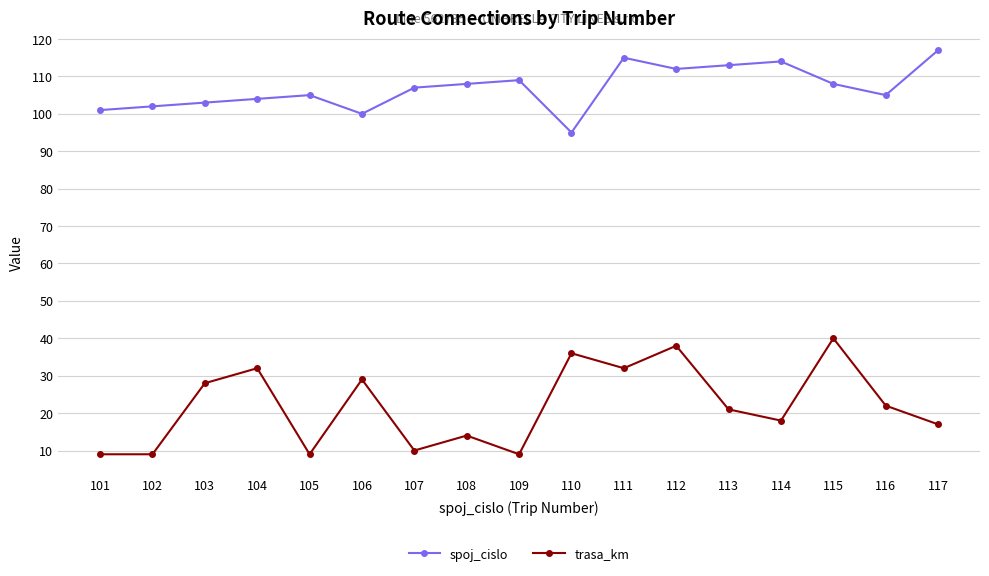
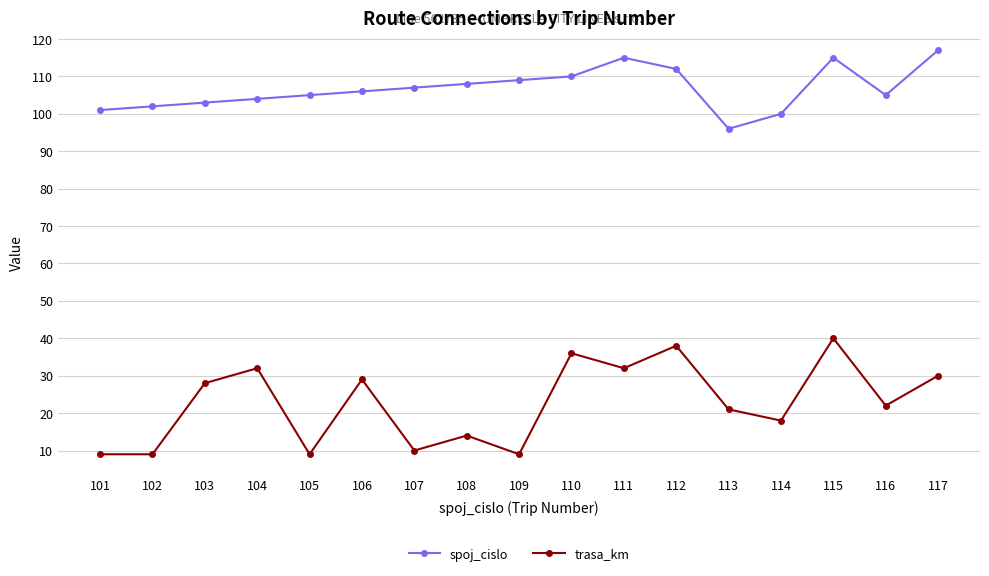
spoj_cislo, 106: 100 -> 106
spoj_cislo, 110: 95 -> 110
spoj_cislo, 113: 113 -> 96
spoj_cislo, 114: 114 -> 100
spoj_cislo, 115: 108 -> 115
trasa_km, 117: 17 -> 30
